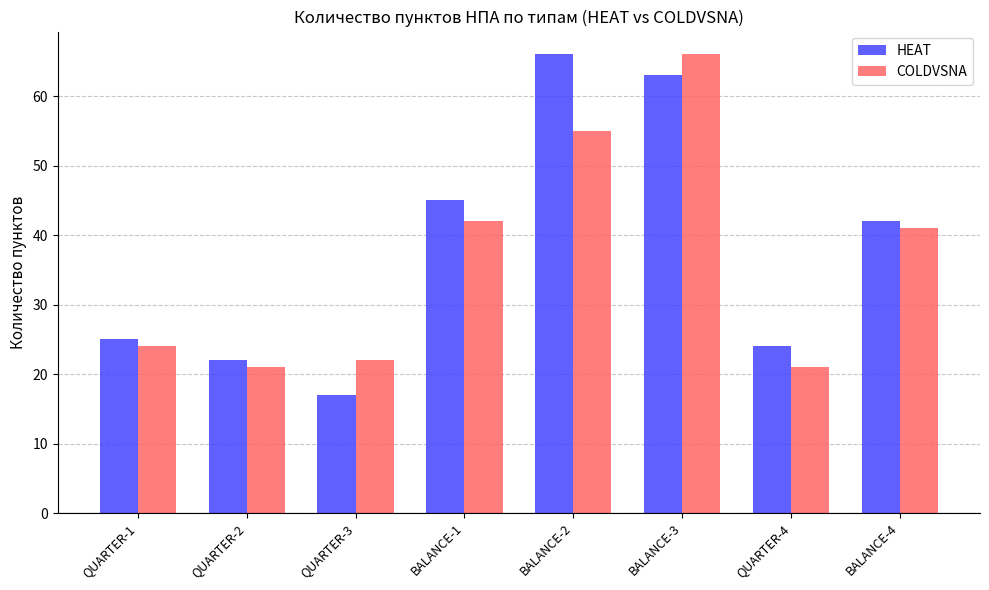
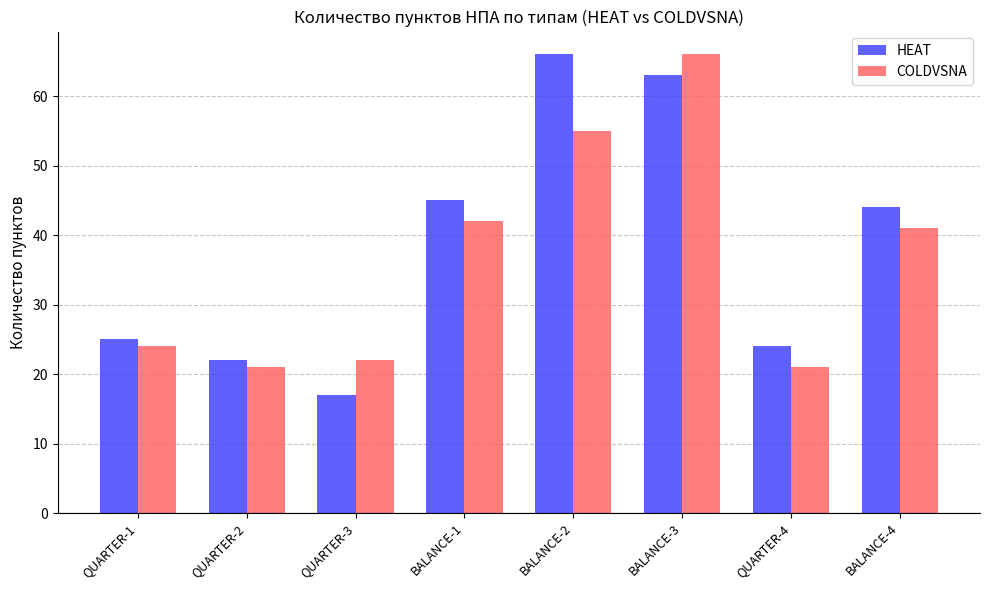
HEAT, BALANCE-4: 42 -> 44
